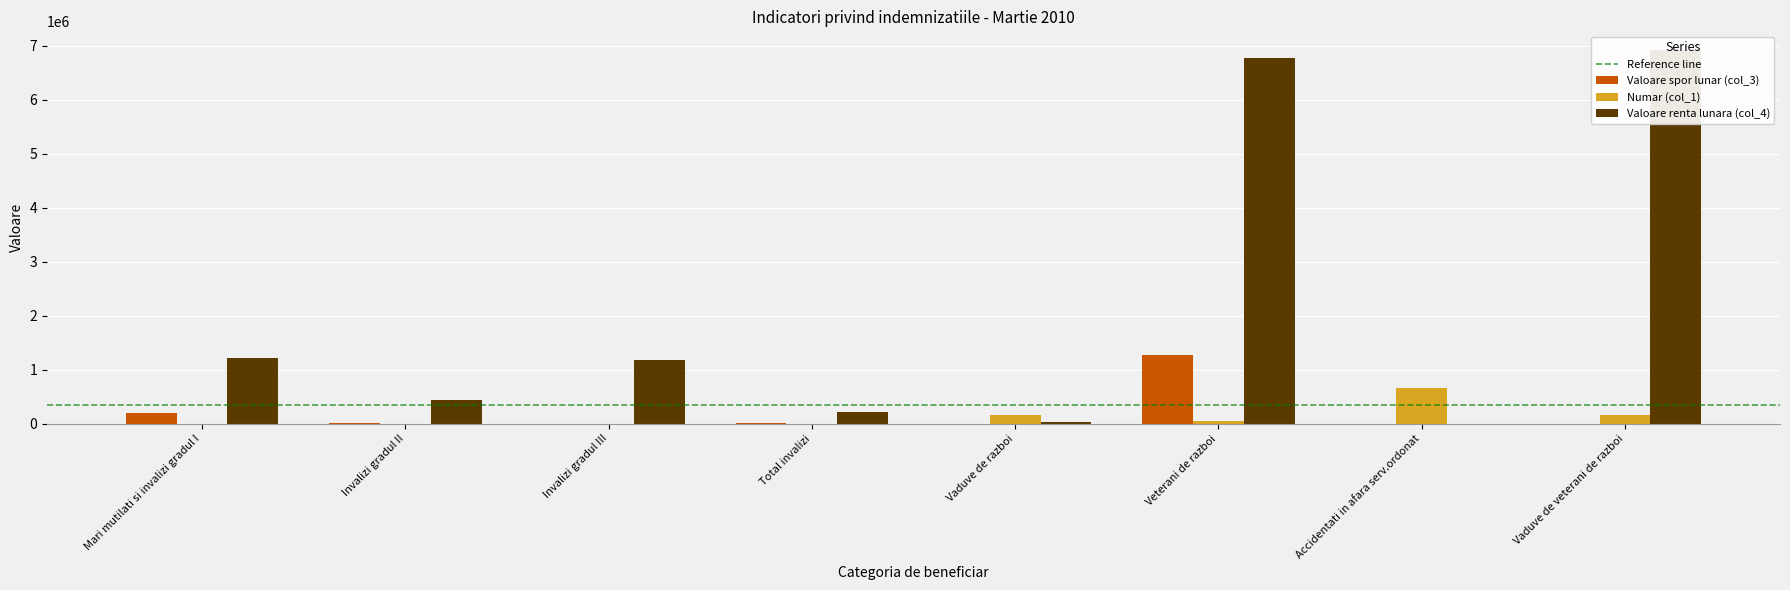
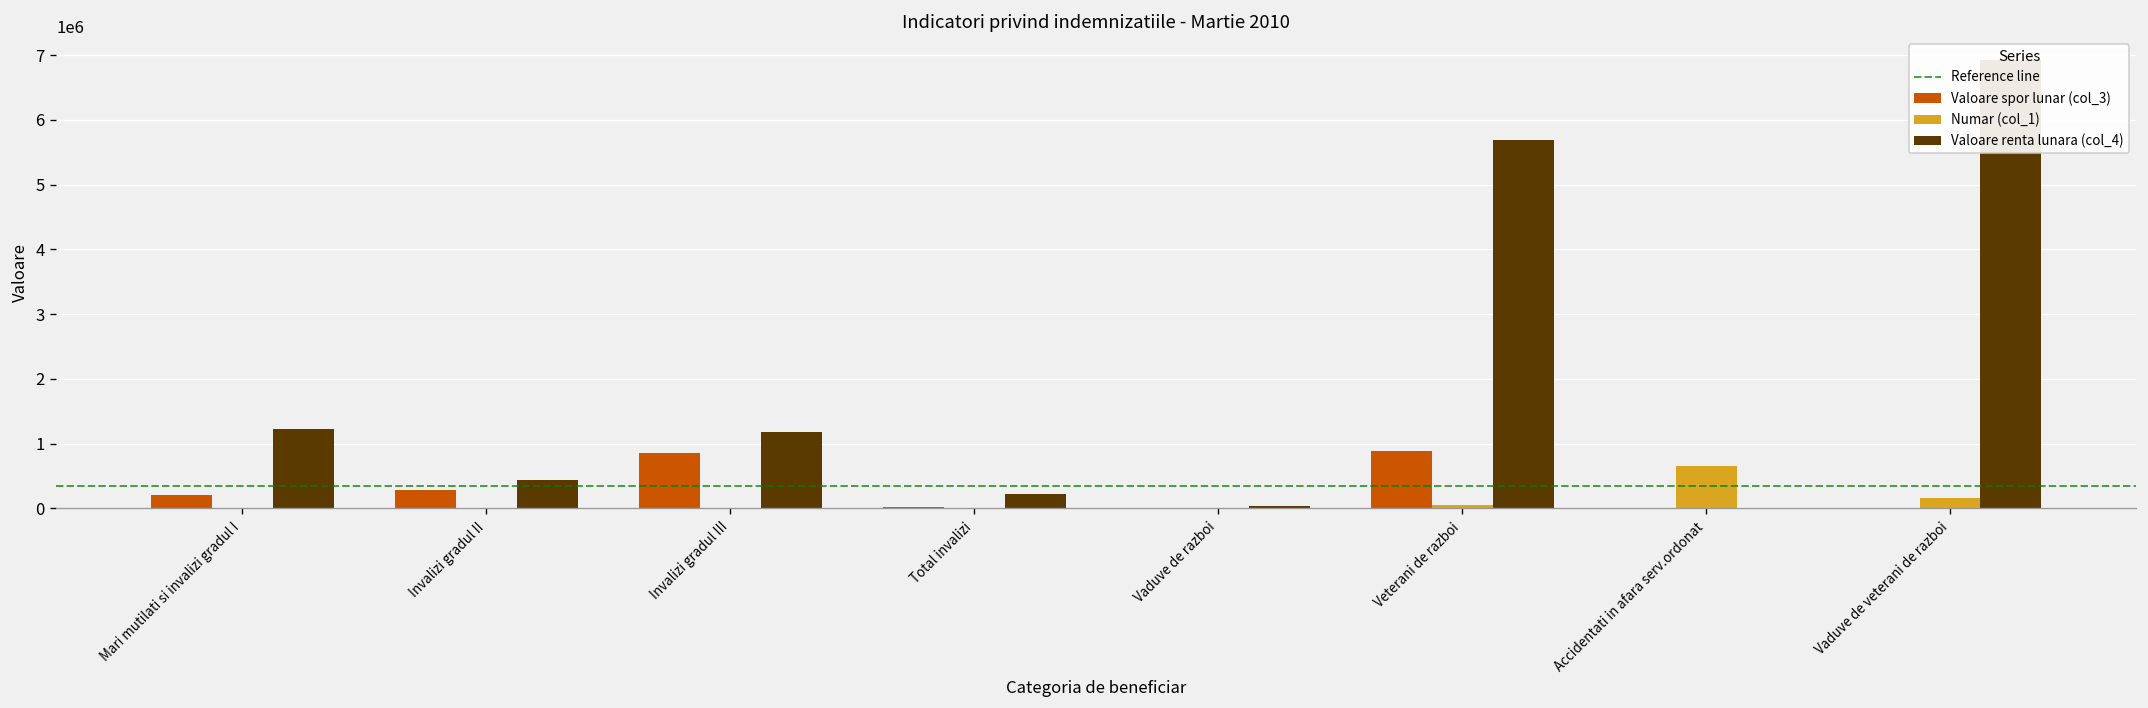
Valoare spor lunar (col_3), Invalizi gradul II: 0 -> 300000
Valoare spor lunar (col_3), Invalizi gradul III: 0 -> 900000
Numar (col_1), Vaduve de razboi: 200000 -> 0
Valoare spor lunar (col_3), Veterani de razboi: 1300000 -> 900000
Valoare renta lunara (col_4), Veterani de razboi: 6800000 -> 5700000
